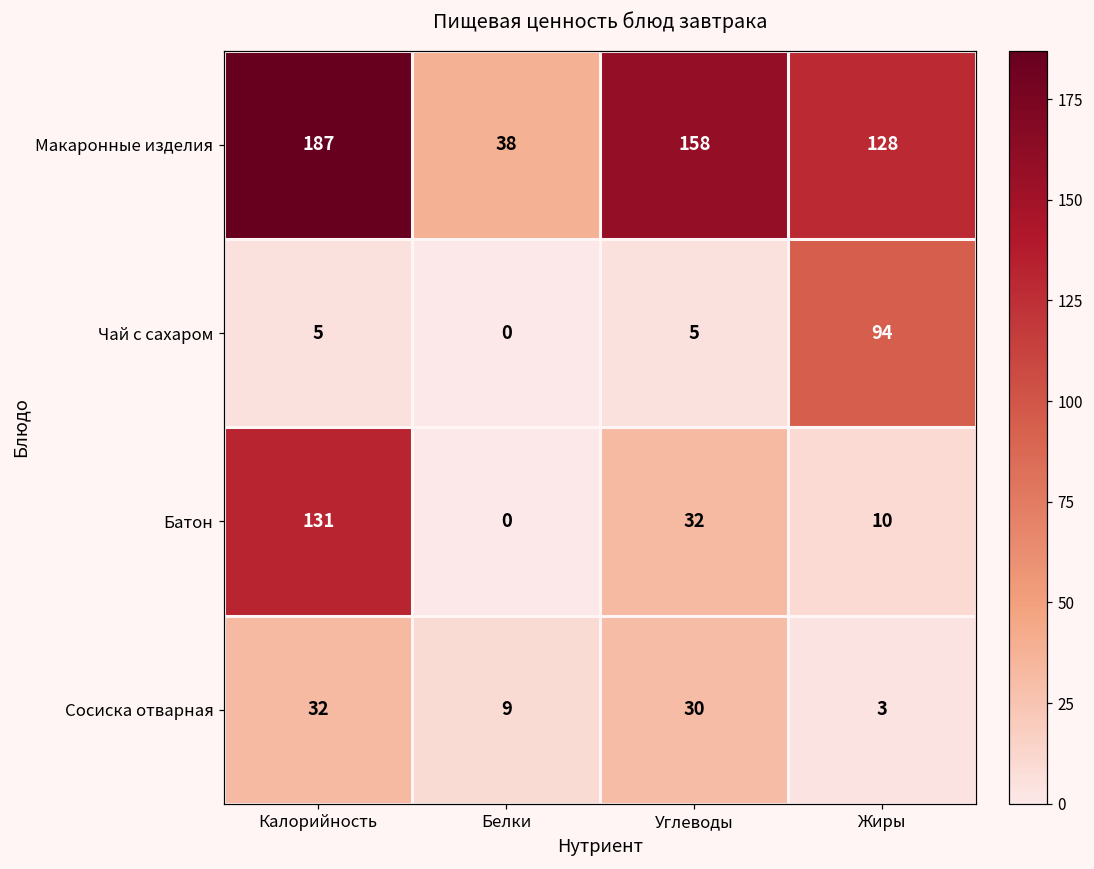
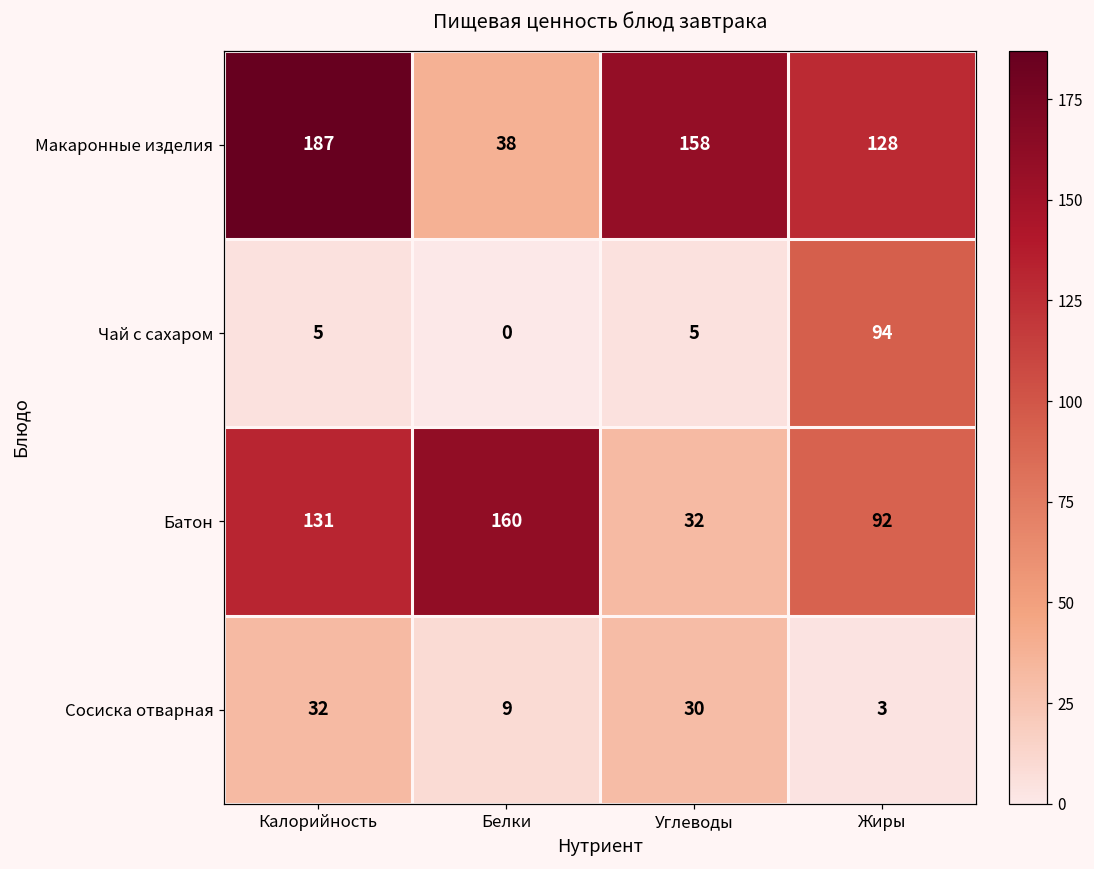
Батон, Белки: 0 -> 160
Батон, Жиры: 10 -> 92
